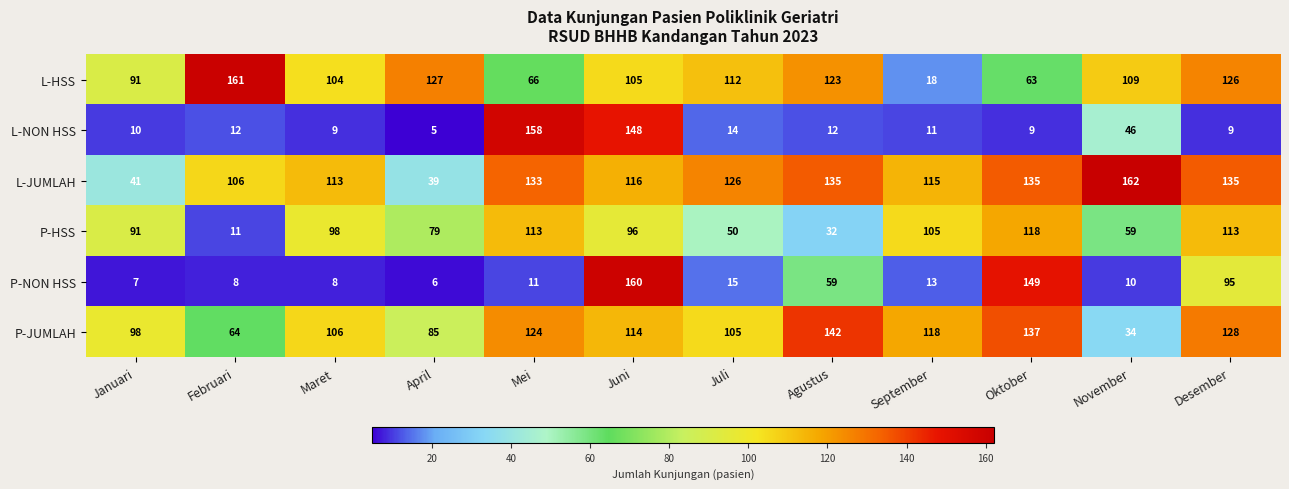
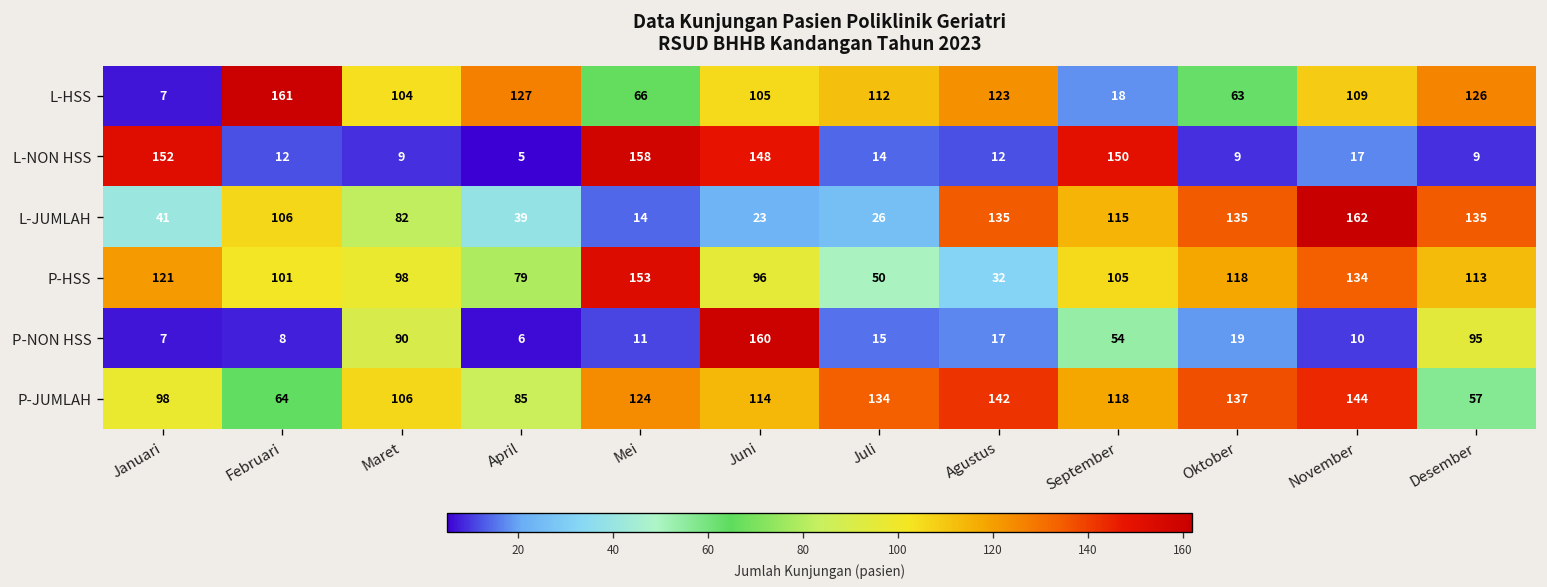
L-HSS, Januari: 91 -> 7
L-NON HSS, Januari: 10 -> 152
L-NON HSS, September: 11 -> 150
L-NON HSS, November: 46 -> 17
L-JUMLAH, Maret: 113 -> 82
L-JUMLAH, Mei: 133 -> 14
L-JUMLAH, Juni: 116 -> 23
L-JUMLAH, Juli: 126 -> 26
P-HSS, Januari: 91 -> 121
P-HSS, Februari: 11 -> 101
P-HSS, Mei: 113 -> 153
P-HSS, November: 59 -> 134
P-NON HSS, Maret: 8 -> 90
P-NON HSS, Agustus: 59 -> 17
P-NON HSS, September: 13 -> 54
P-NON HSS, Oktober: 149 -> 19
P-JUMLAH, Juli: 105 -> 134
P-JUMLAH, November: 34 -> 144
P-JUMLAH, Desember: 128 -> 57
